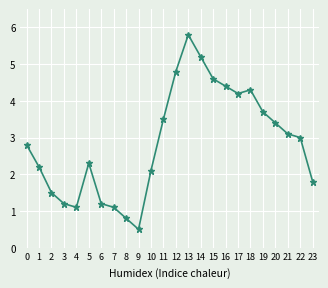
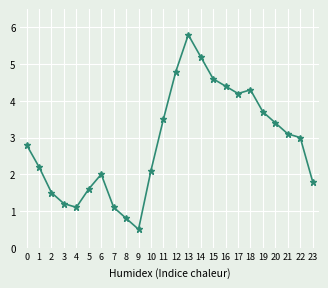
5: 2.3 -> 1.6
6: 1.2 -> 2.0
